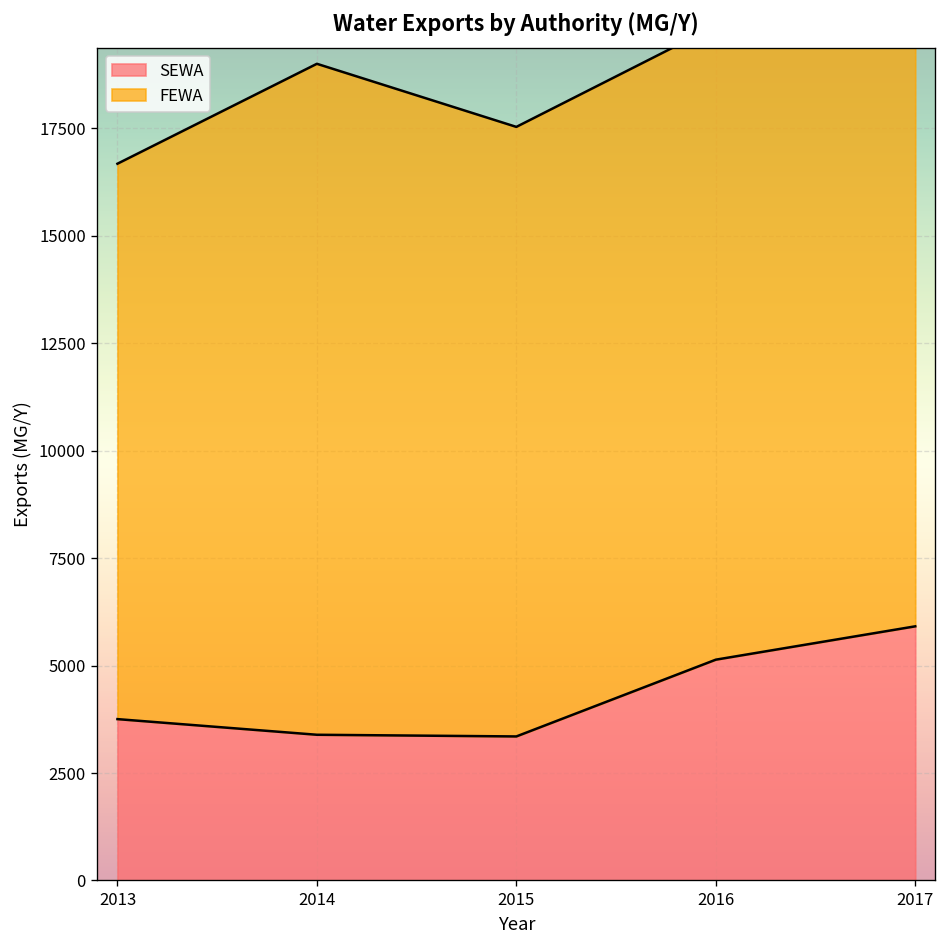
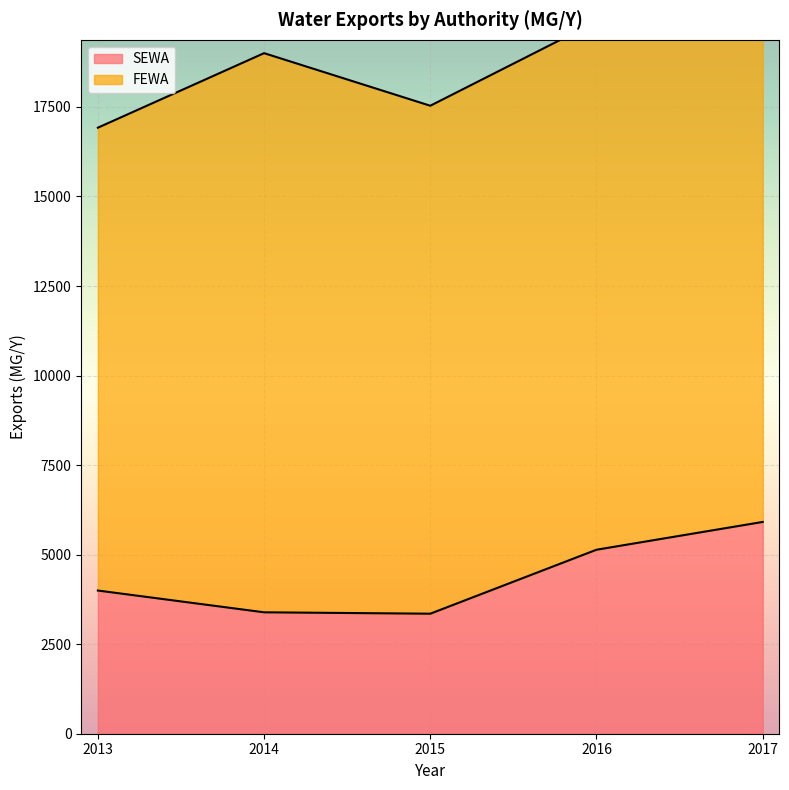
SEWA, 2013: 3800 -> 4000
